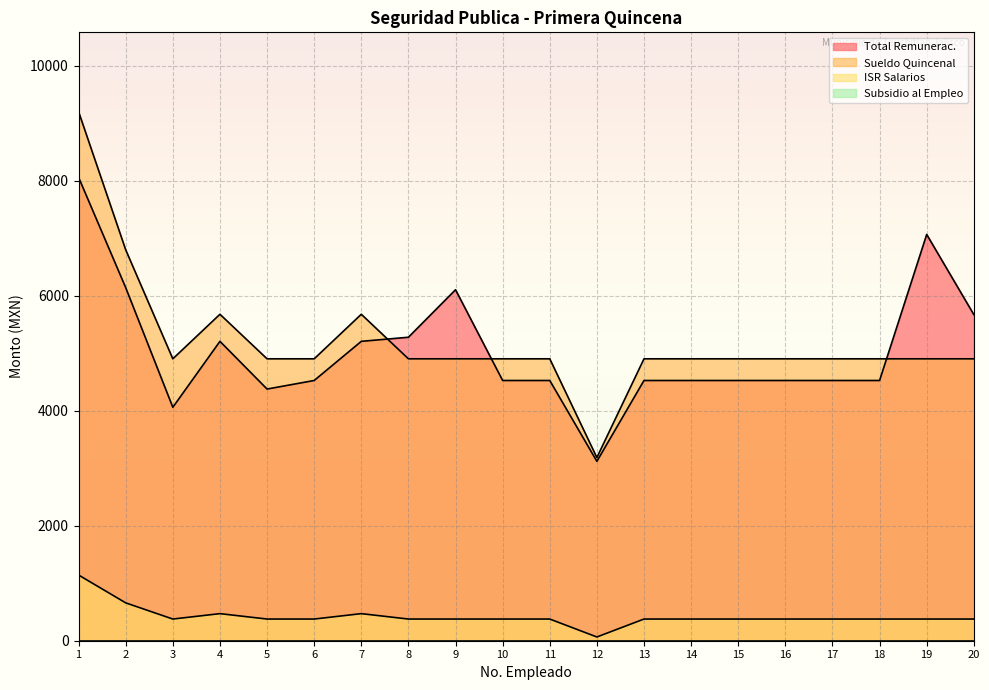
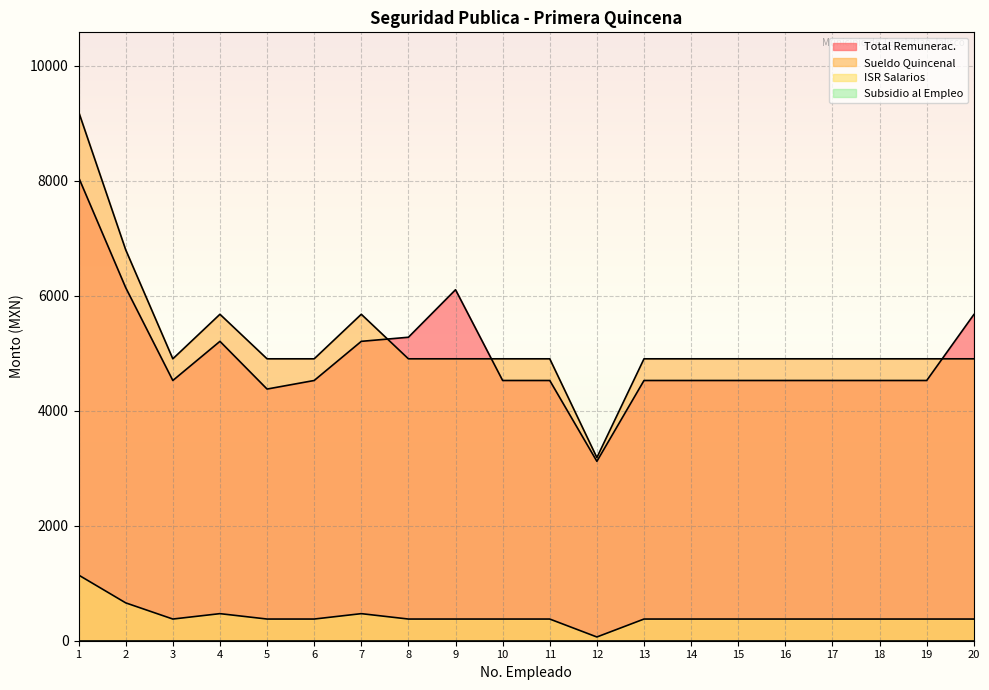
Total Remunerac., 3: 4100 -> 4500
Total Remunerac., 19: 7100 -> 4500
